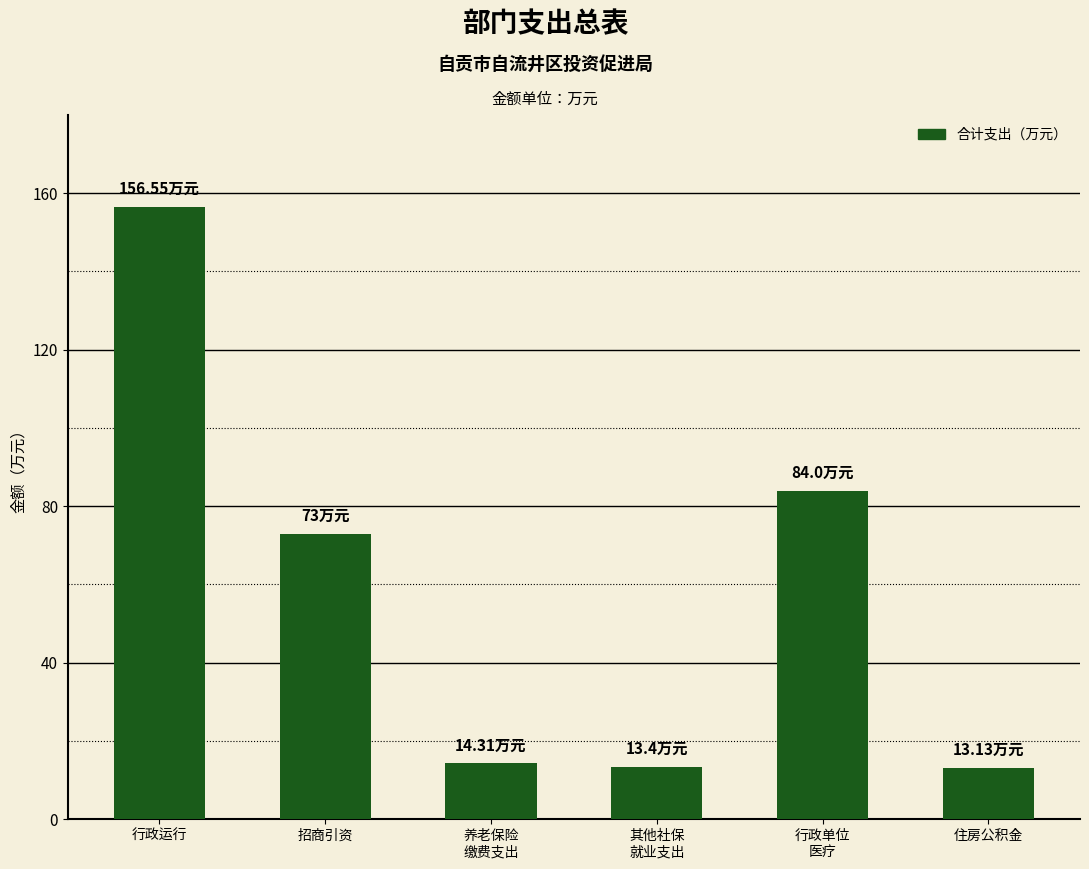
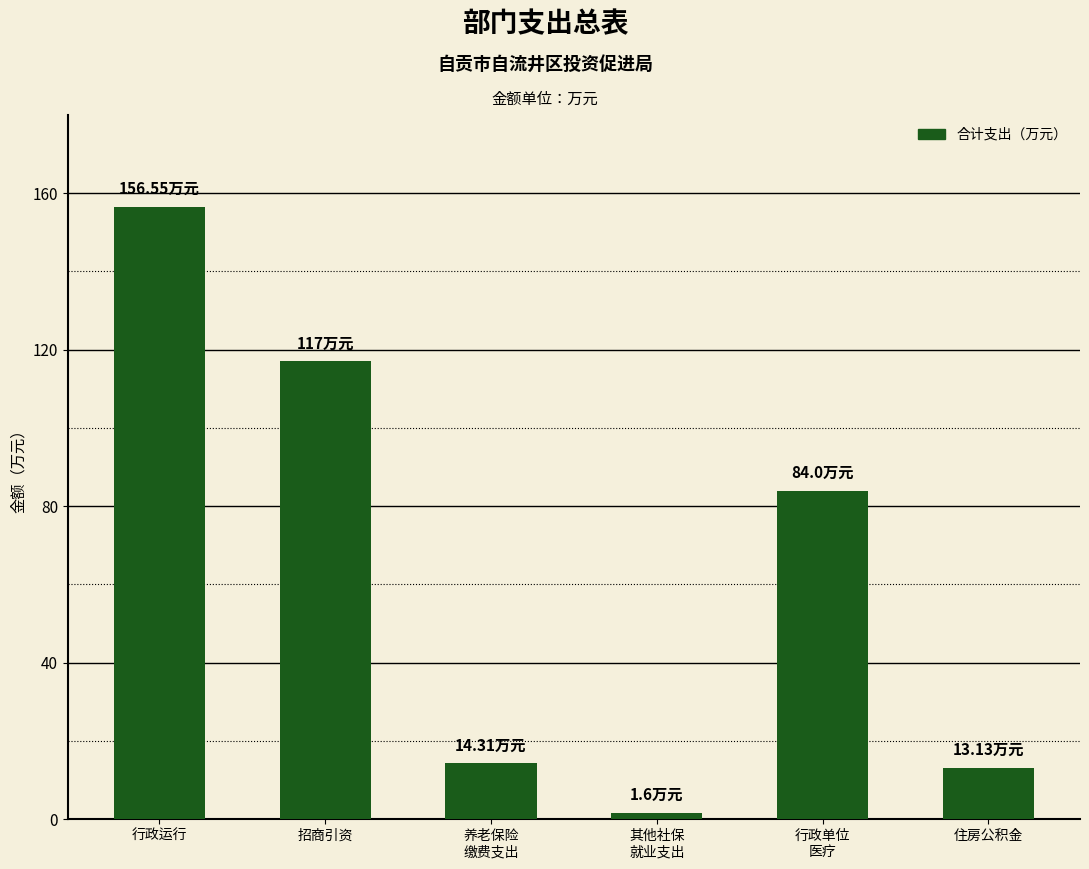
招商引资: 73 -> 117
其他社保 就业支出: 13.4 -> 1.6
